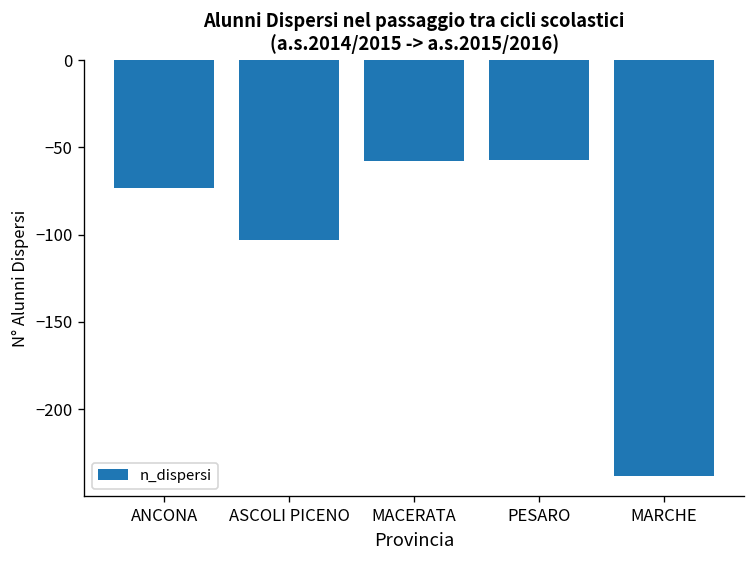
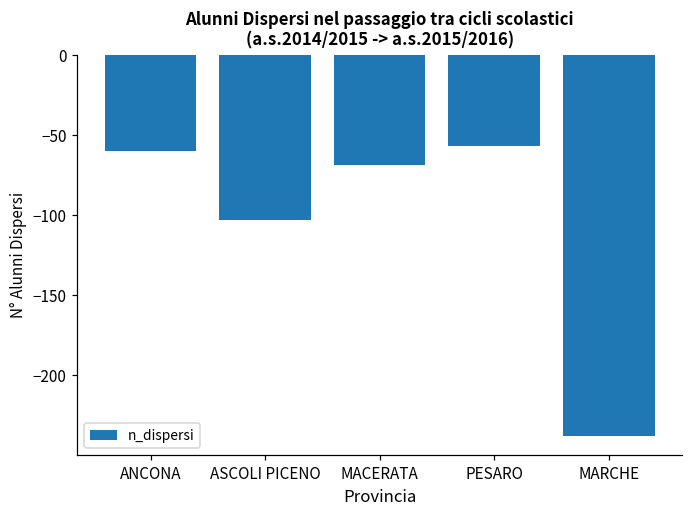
ANCONA: -73 -> -60
MACERATA: -58 -> -69
